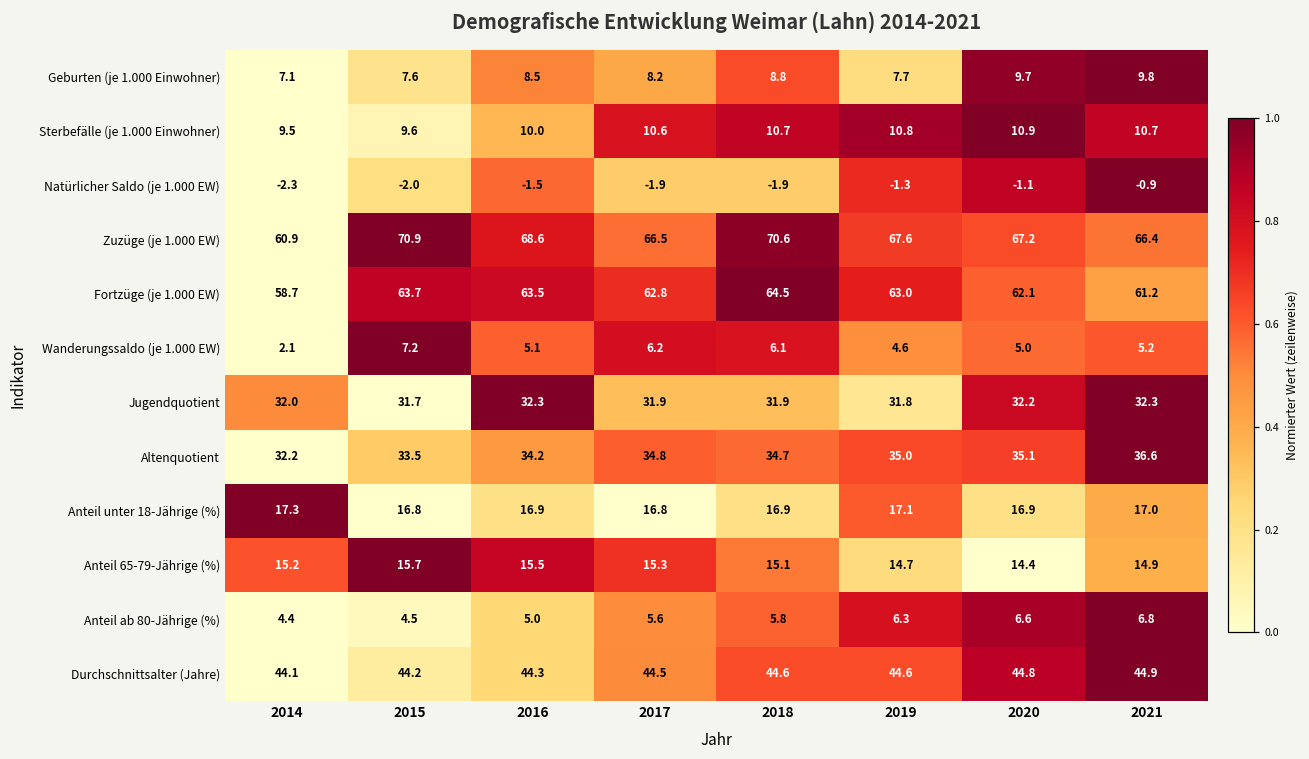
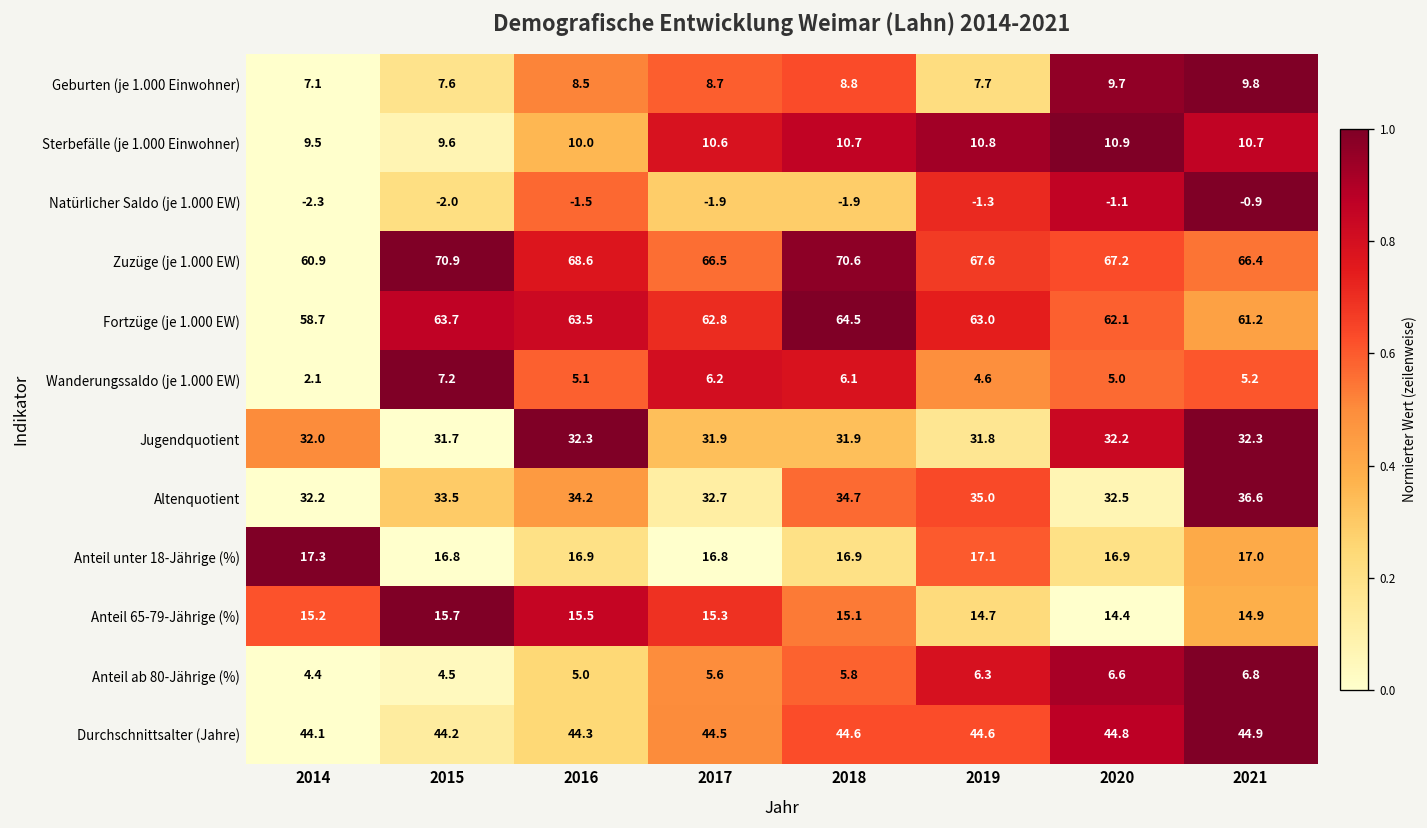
Geburten (je 1.000 Einwohner), 2017: 8.2 -> 8.7
Altenquotient, 2017: 34.8 -> 32.7
Altenquotient, 2020: 35.1 -> 32.5
